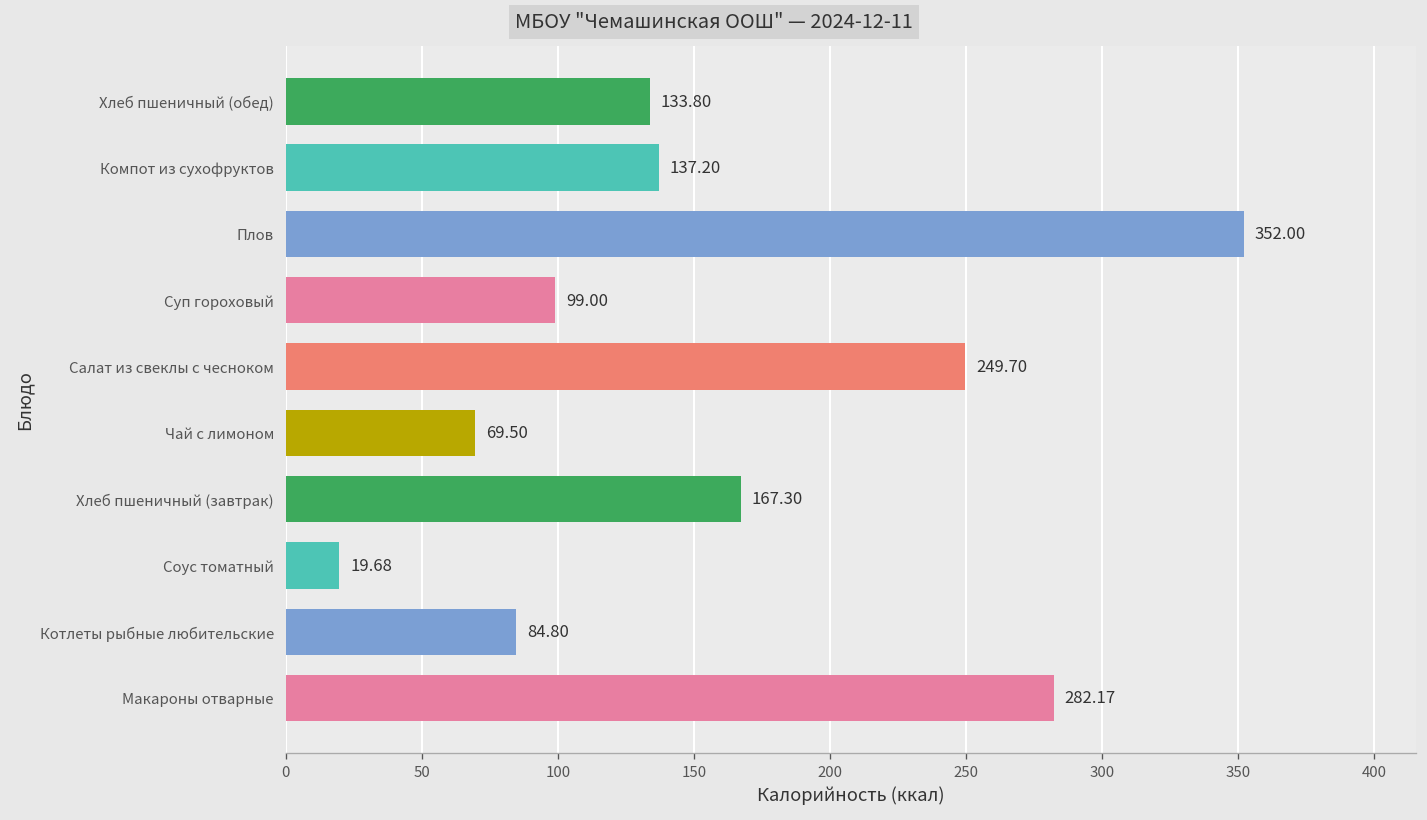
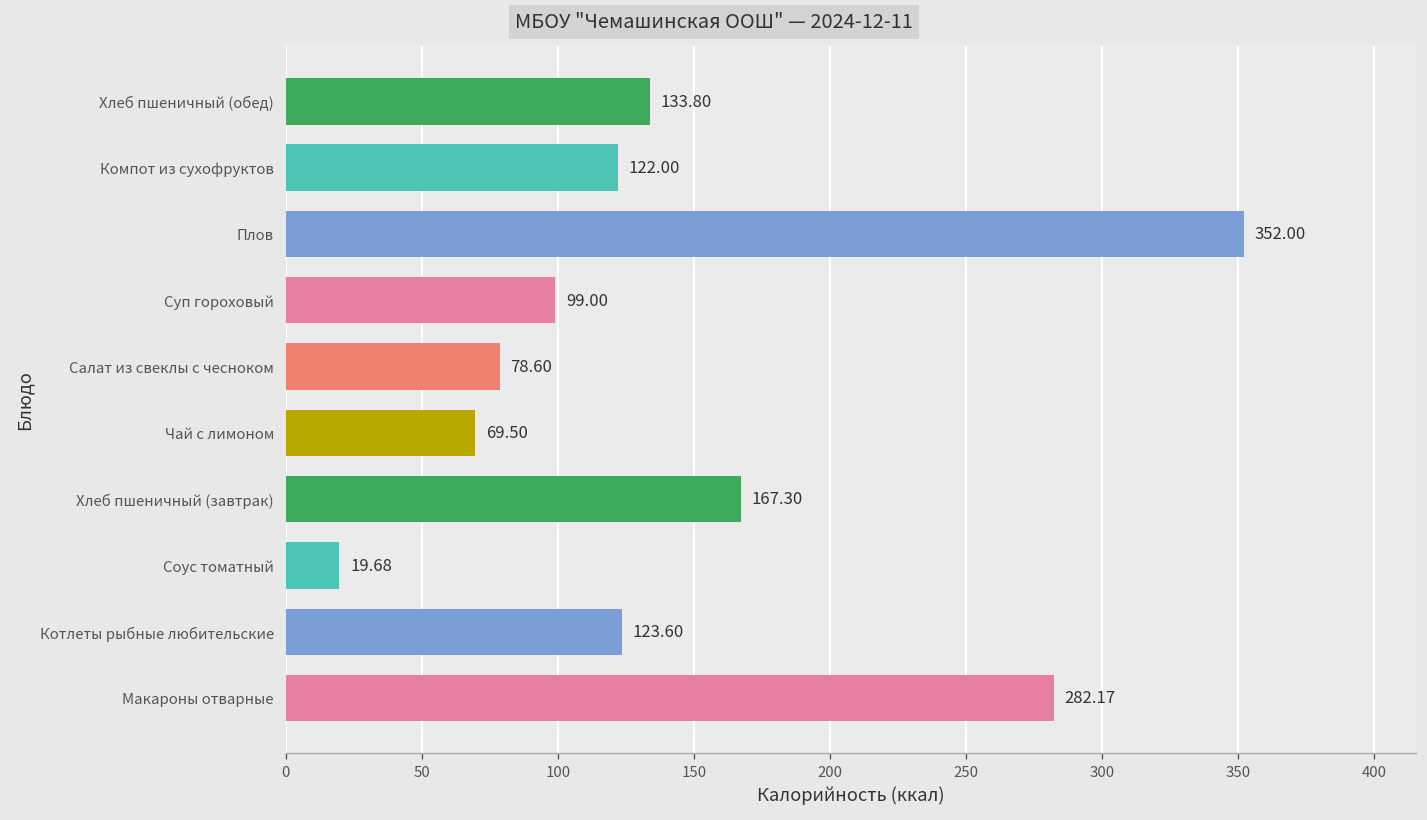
Компот из сухофруктов: 137.20 -> 122.00
Салат из свеклы с чесноком: 249.70 -> 78.60
Котлеты рыбные любительские: 84.80 -> 123.60
